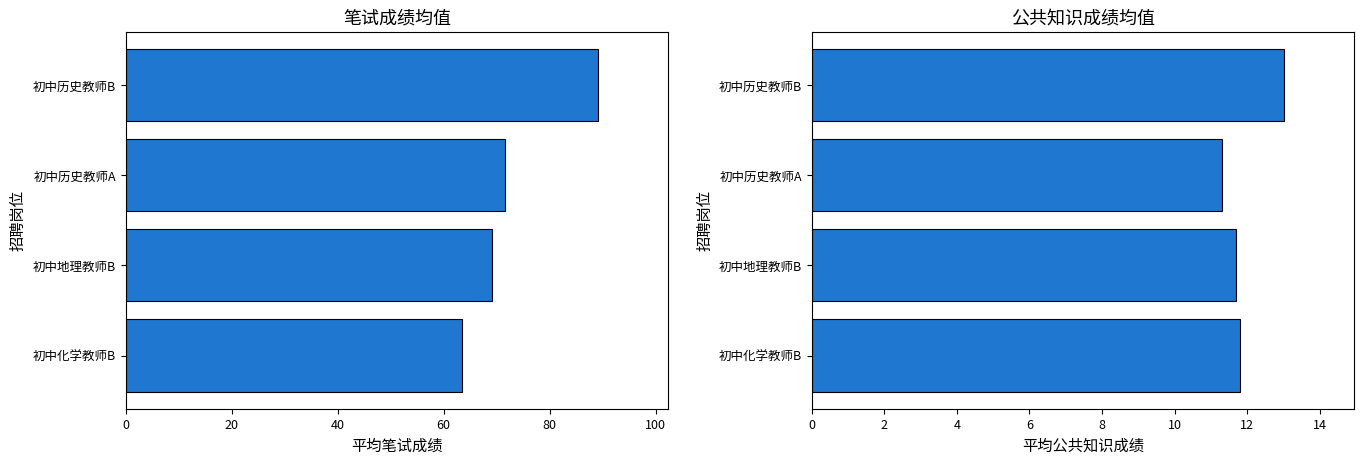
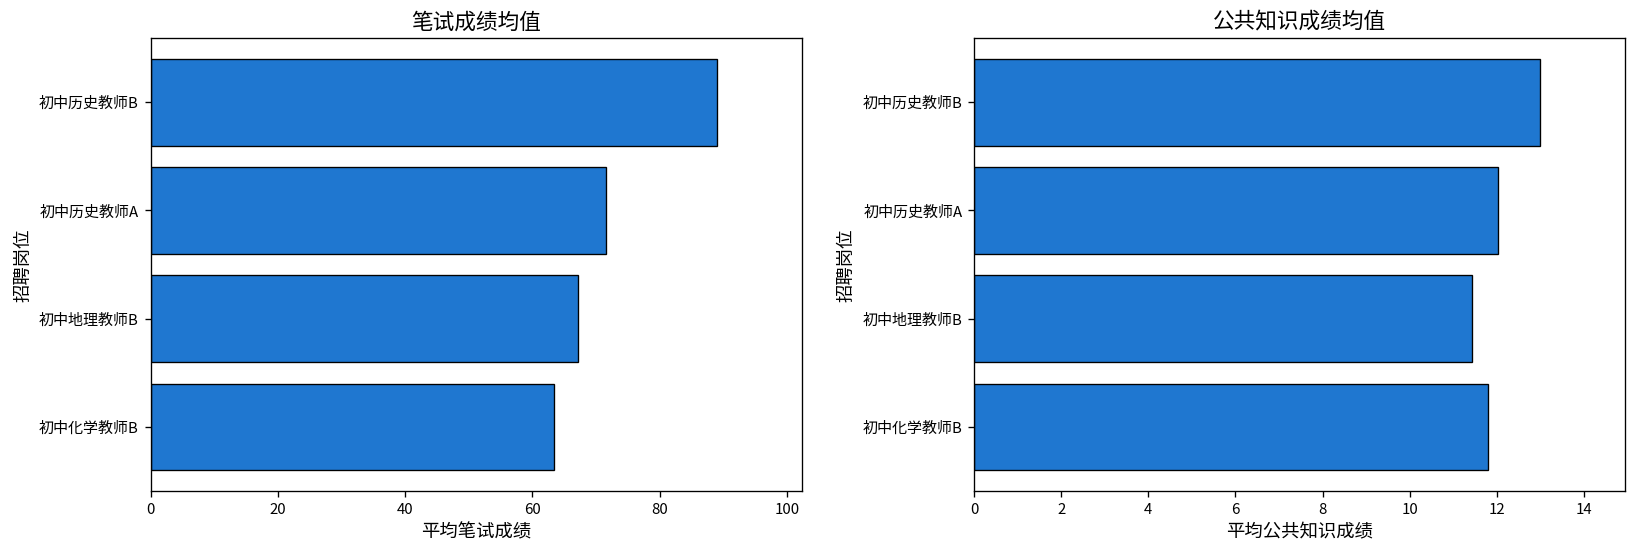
笔试成绩均值, 初中地理教师B: 69 -> 67
公共知识成绩均值, 初中历史教师A: 11.3 -> 12.0
公共知识成绩均值, 初中地理教师B: 11.7 -> 11.4
